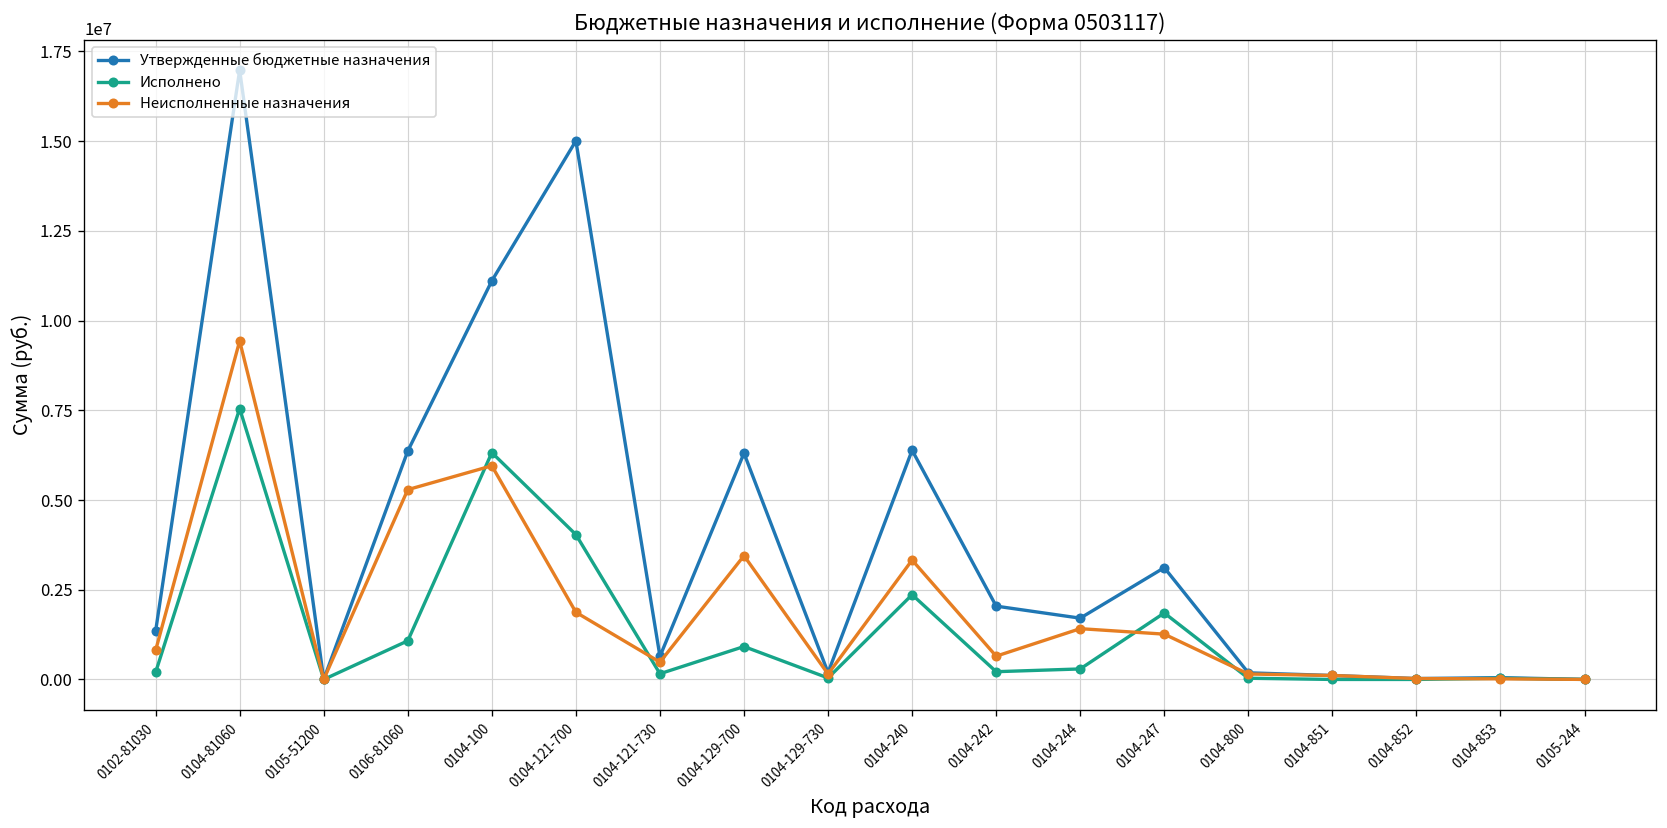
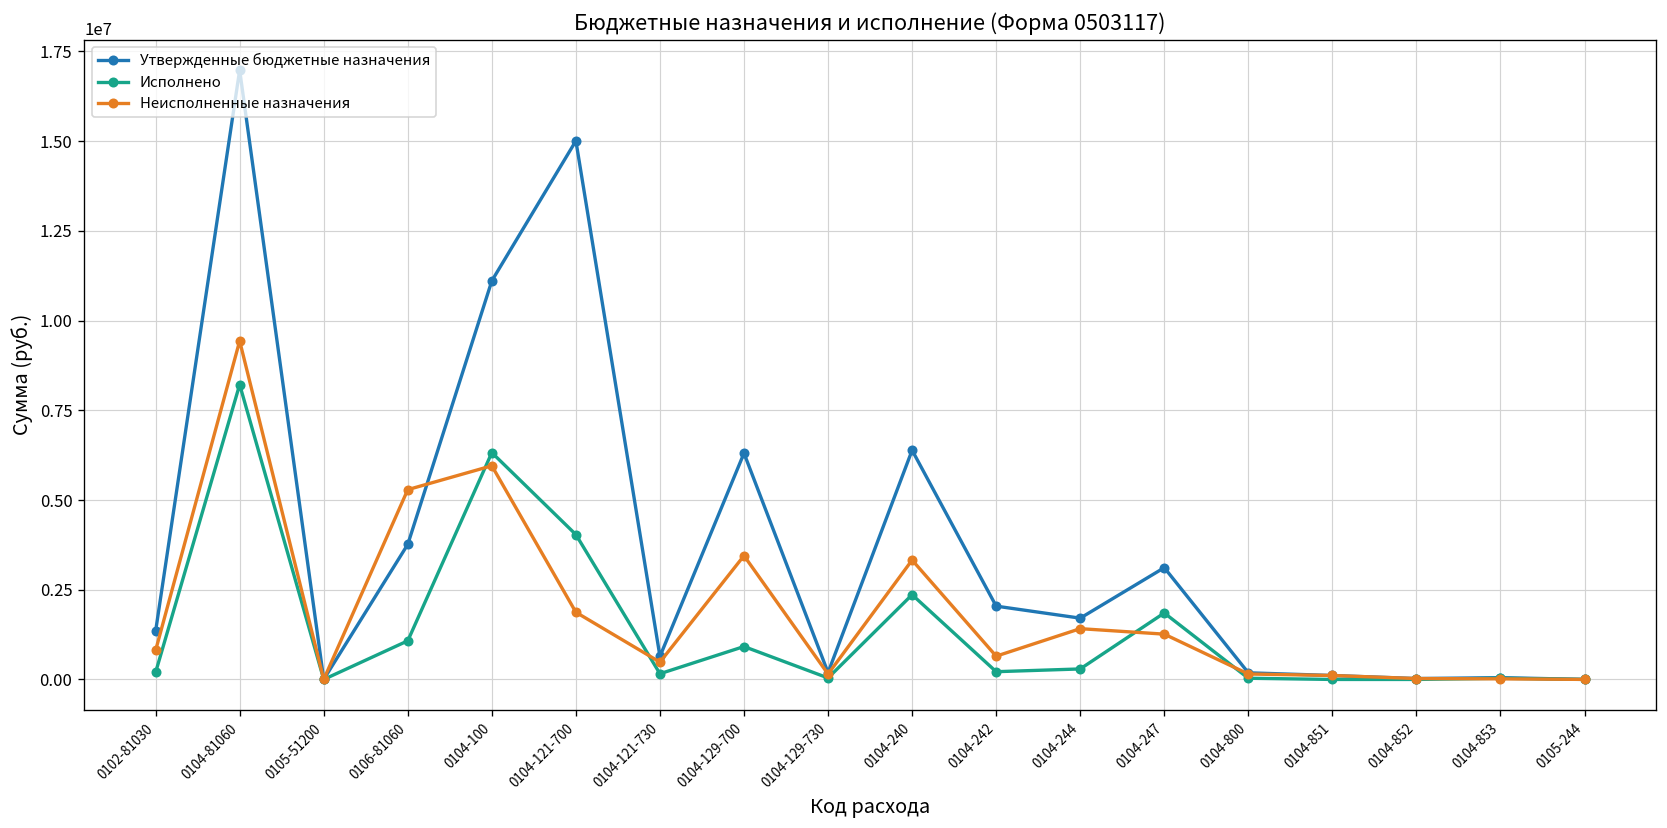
Исполнено, 0104-81060: 7500000 -> 8200000
Утвержденные бюджетные назначения, 0106-81060: 6400000 -> 3800000
